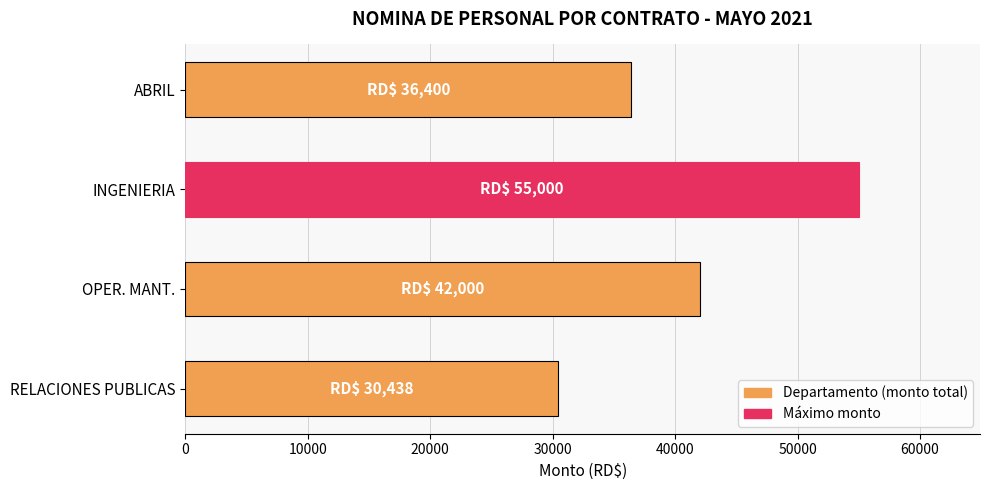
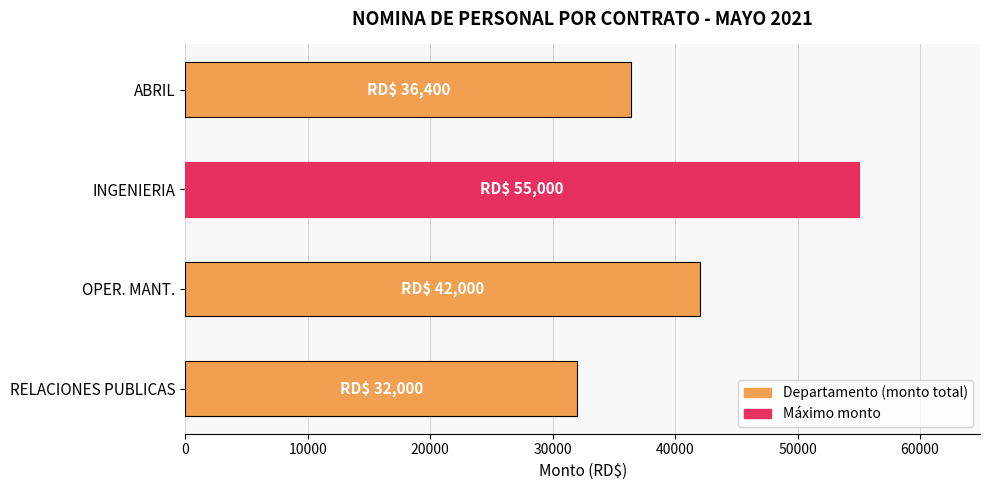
RELACIONES PUBLICAS: 30,438 -> 32,000
